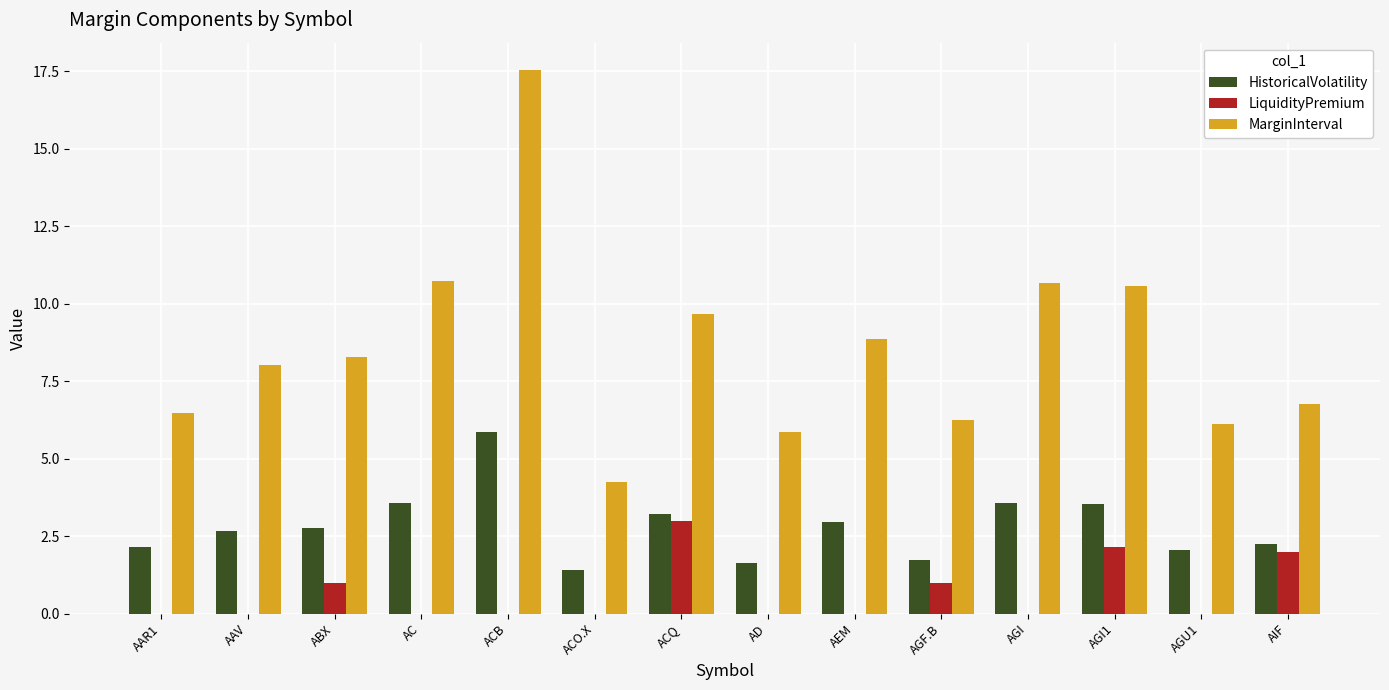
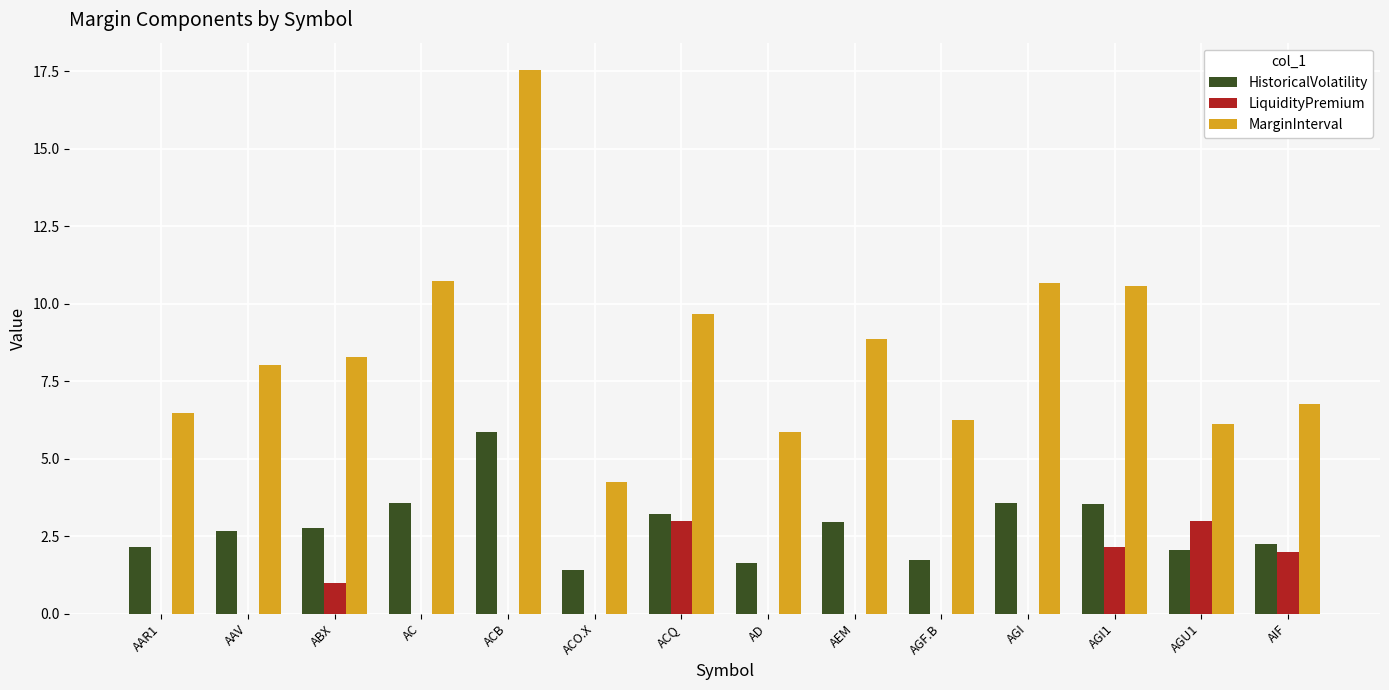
LiquidityPremium, AGF.B: 1 -> 0
LiquidityPremium, AGU1: 0 -> 3
